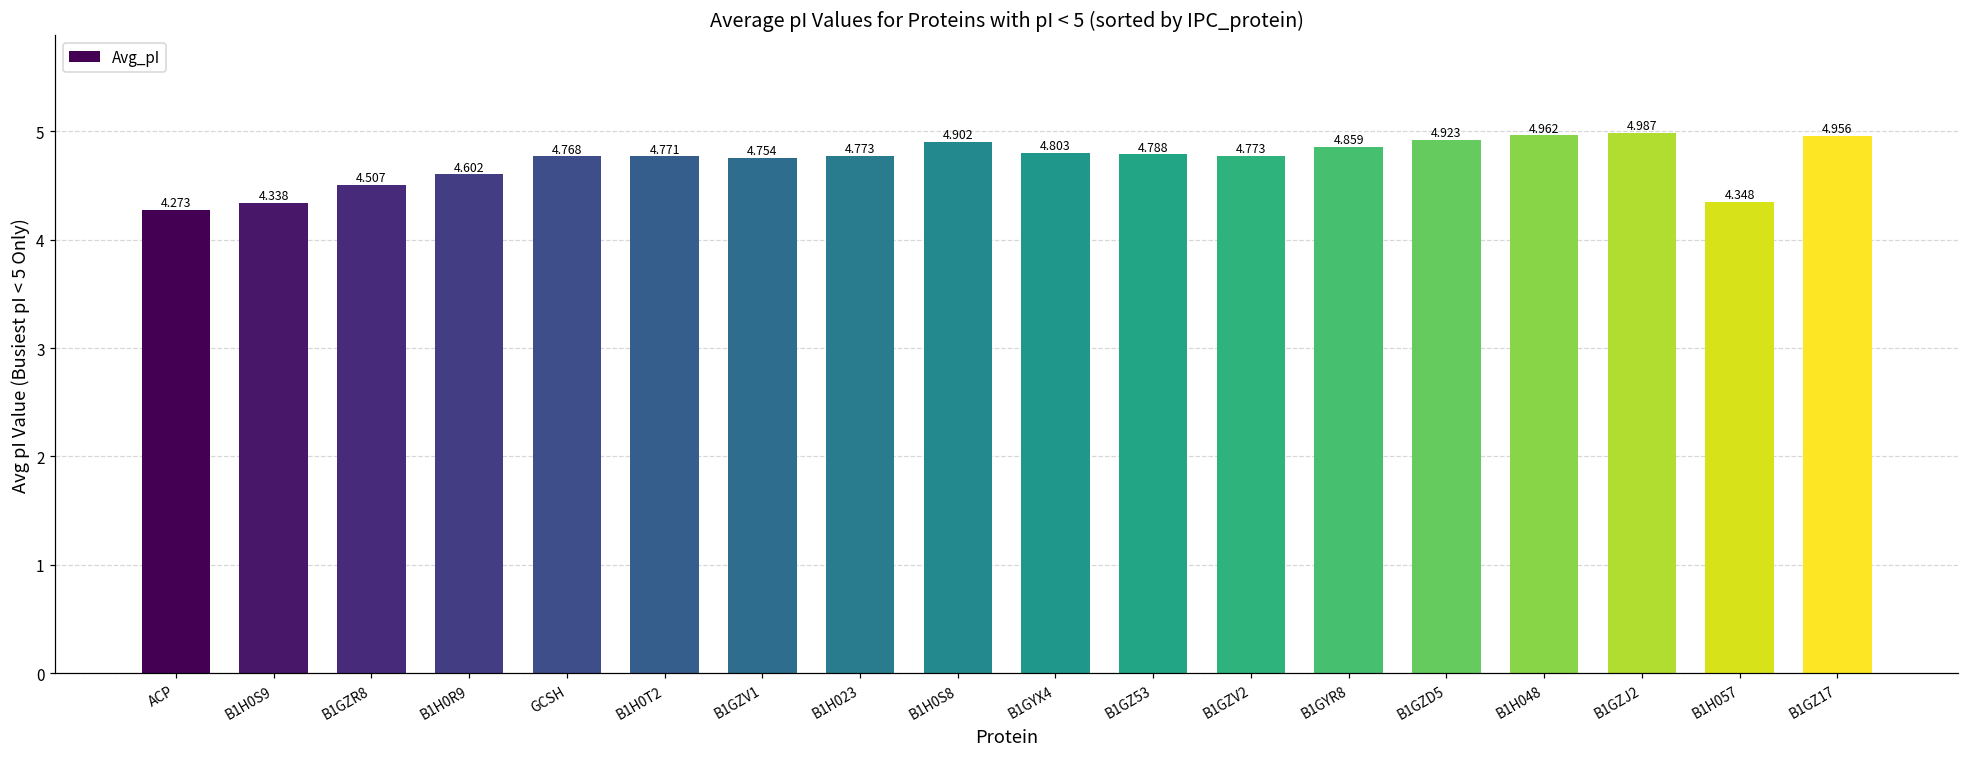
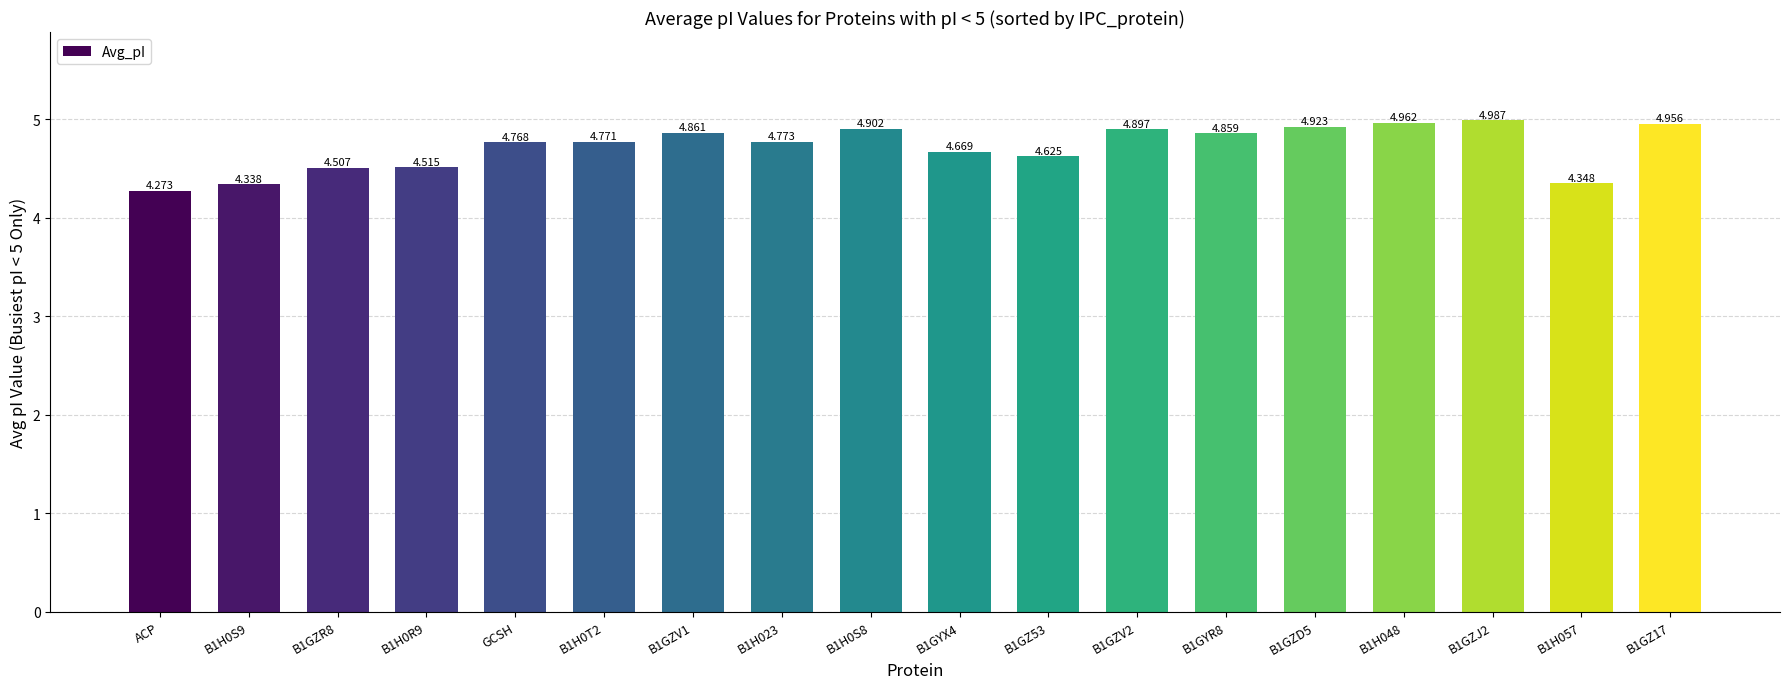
B1H0R9: 4.602 -> 4.515
B1GZV1: 4.754 -> 4.861
B1GYX4: 4.803 -> 4.669
B1GZ53: 4.788 -> 4.625
B1GZV2: 4.773 -> 4.897
